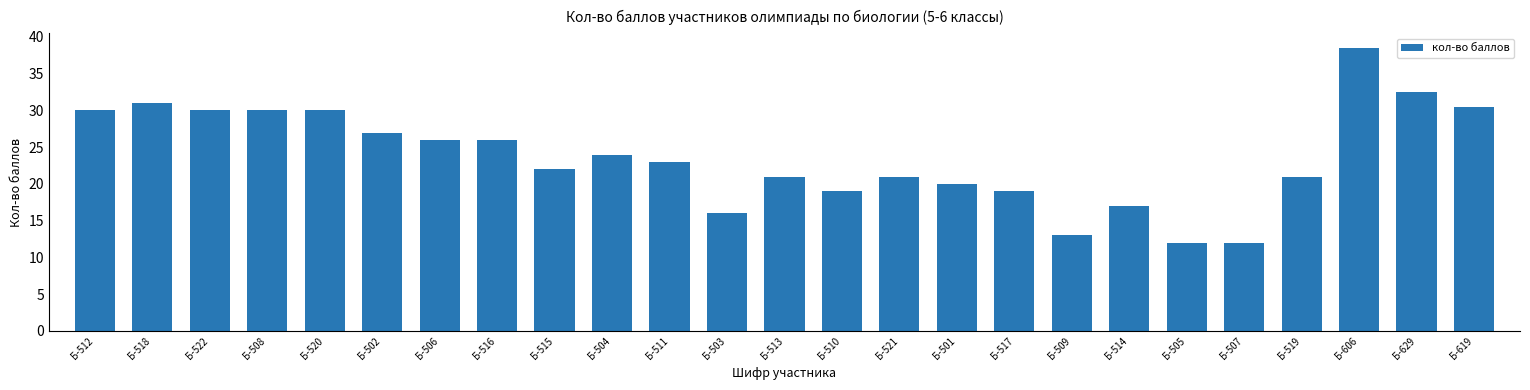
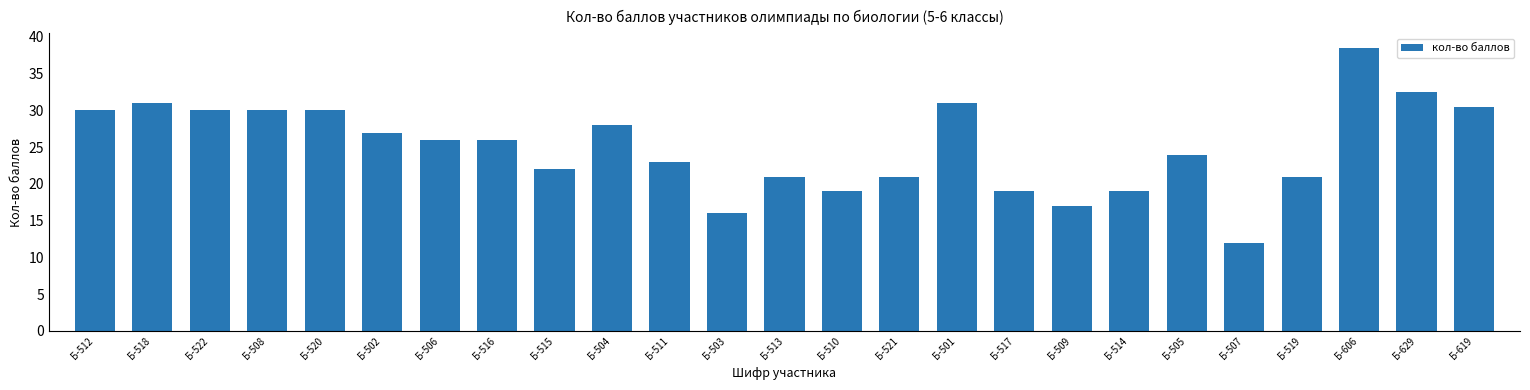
Б-504: 24 -> 28
Б-501: 20 -> 31
Б-509: 13 -> 17
Б-514: 17 -> 19
Б-505: 12 -> 24
